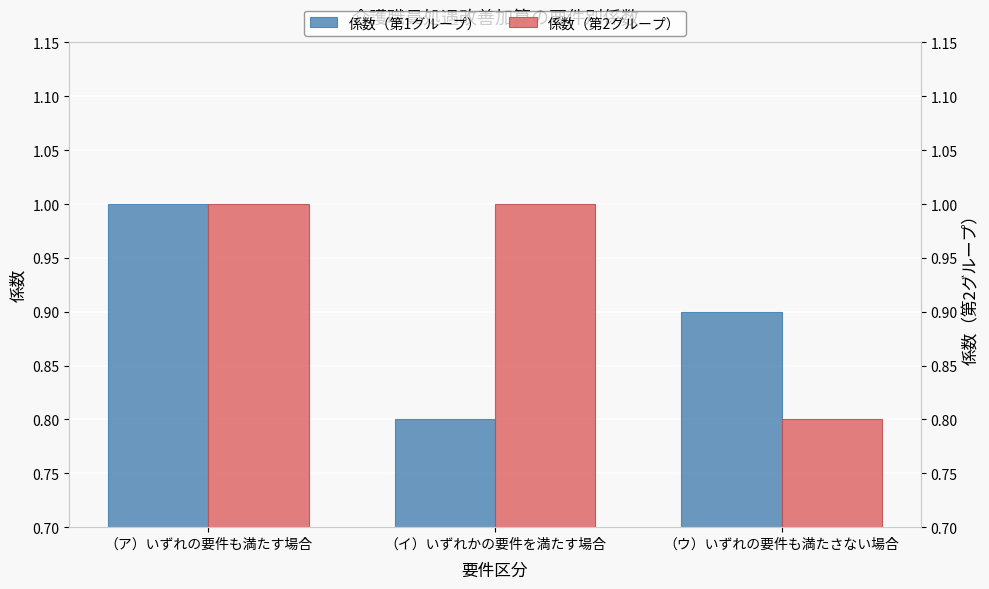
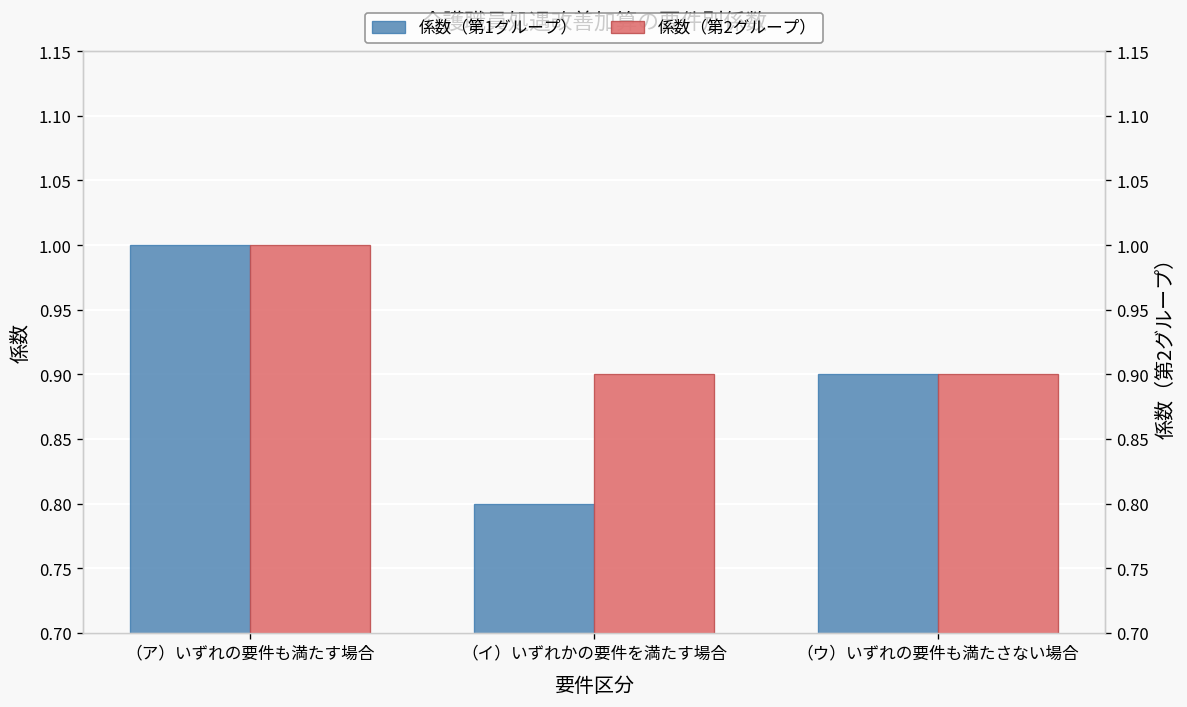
係数（第2グループ）, （イ）いずれかの要件を満たす場合: 1.0 -> 0.9
係数（第2グループ）, （ウ）いずれの要件も満たさない場合: 0.8 -> 0.9
